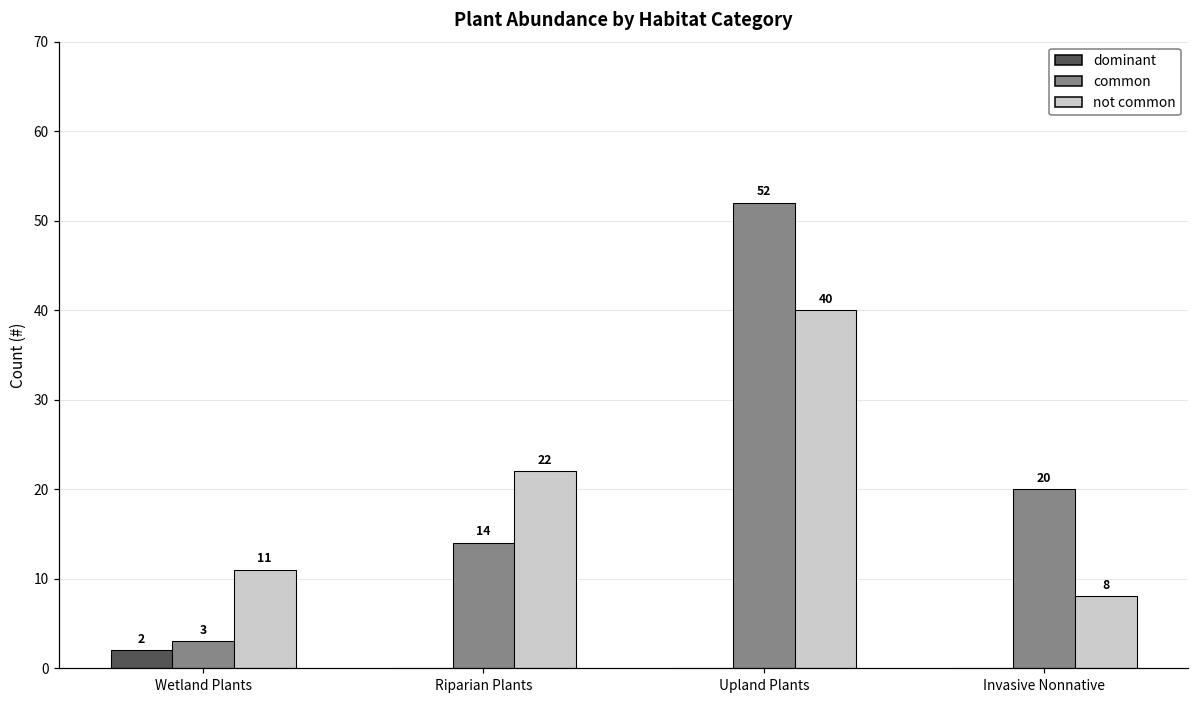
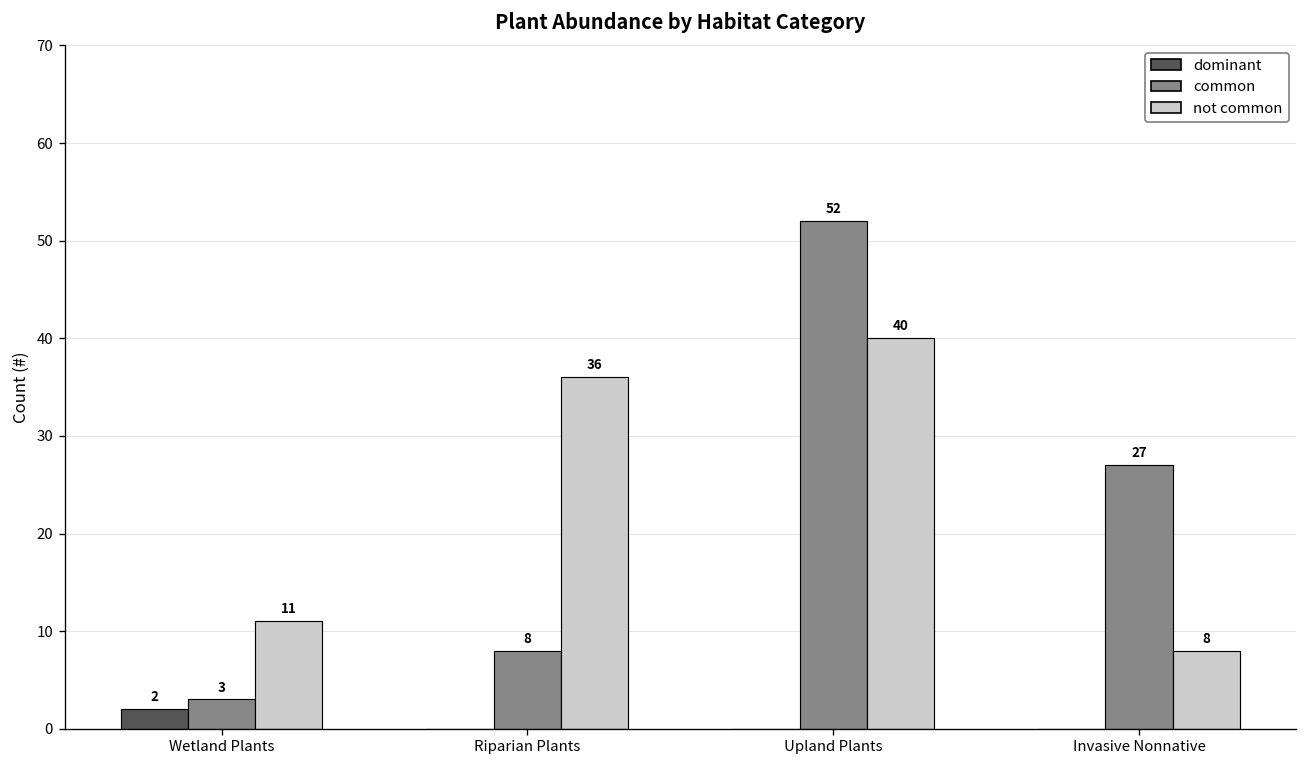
common, Riparian Plants: 14 -> 8
not common, Riparian Plants: 22 -> 36
common, Invasive Nonnative: 20 -> 27
